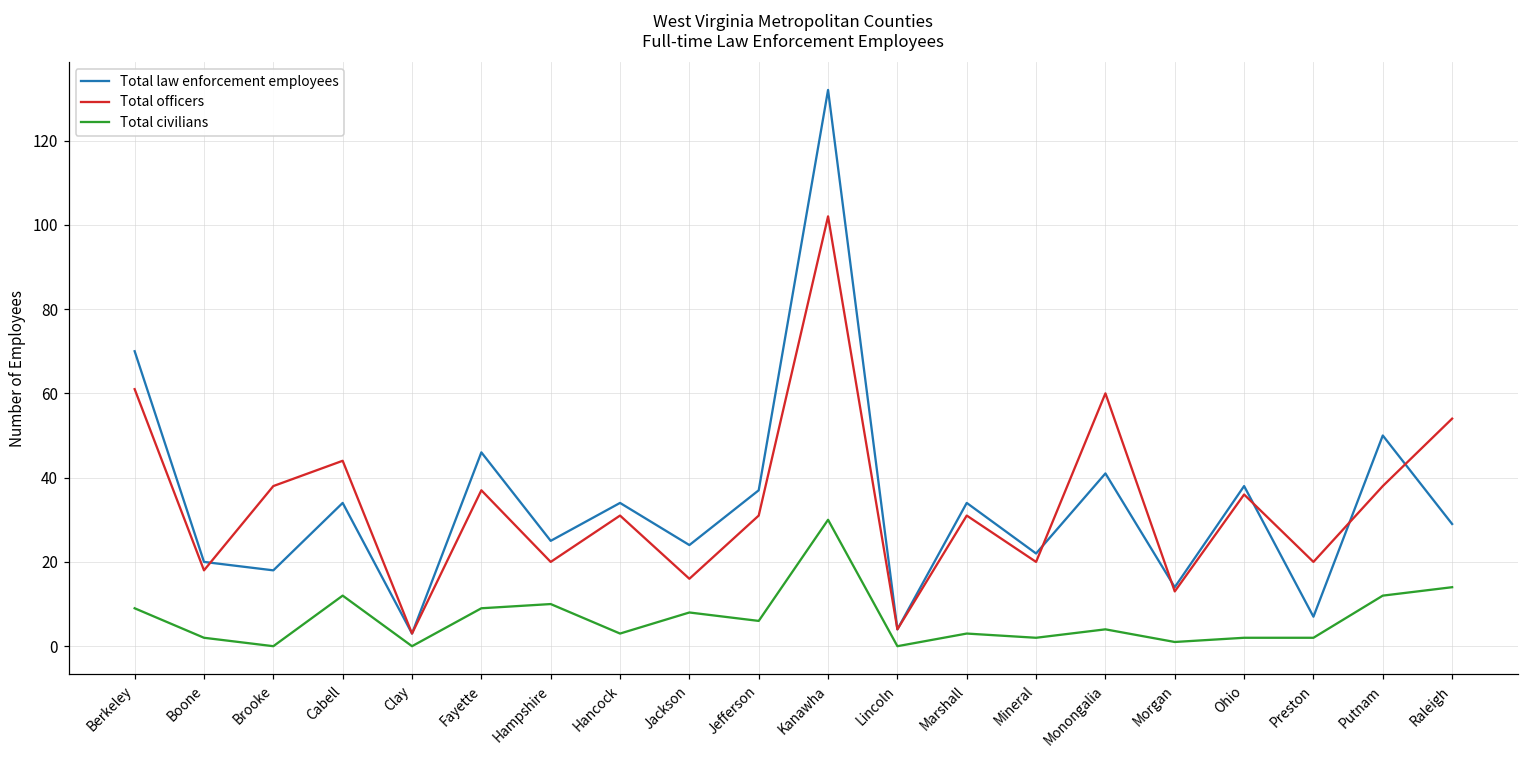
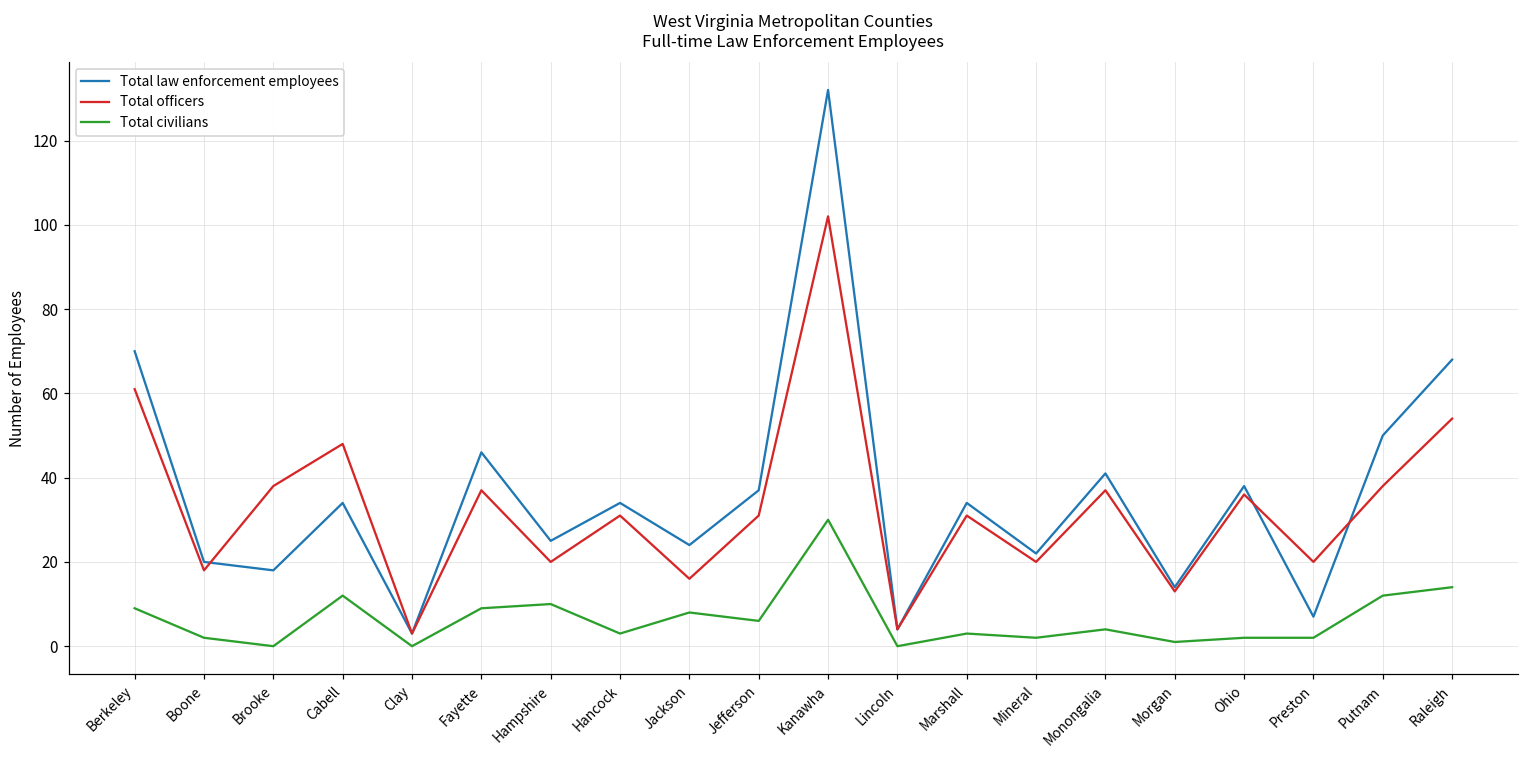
Total officers, Cabell: 44 -> 48
Total officers, Monongalia: 60 -> 37
Total law enforcement employees, Raleigh: 29 -> 68
